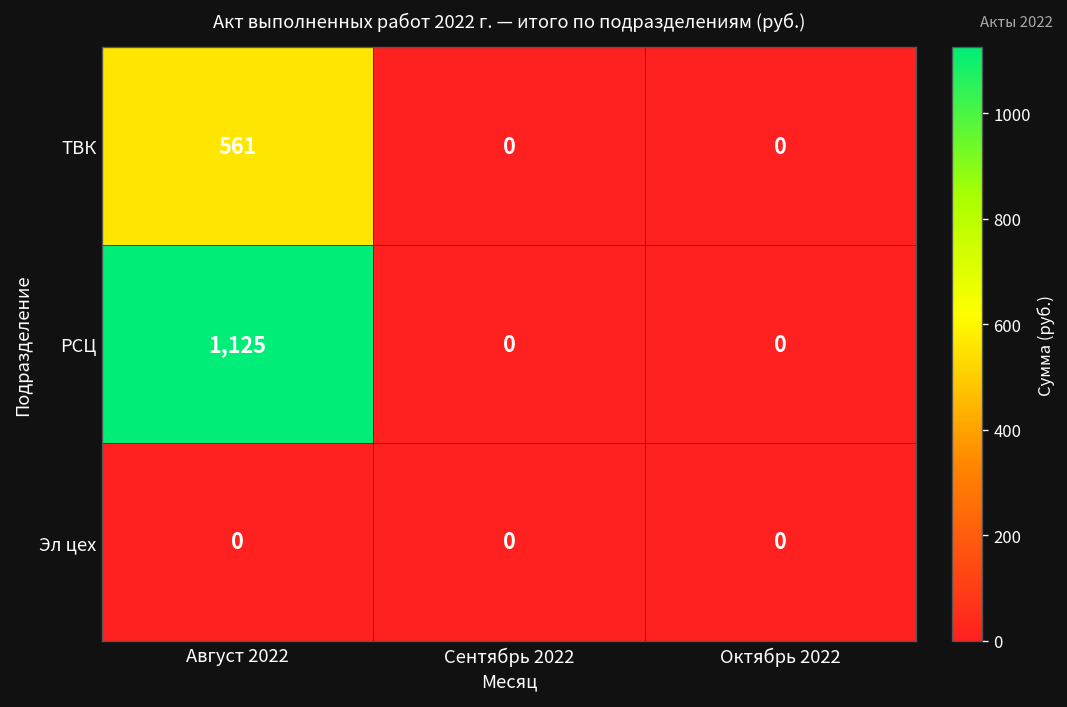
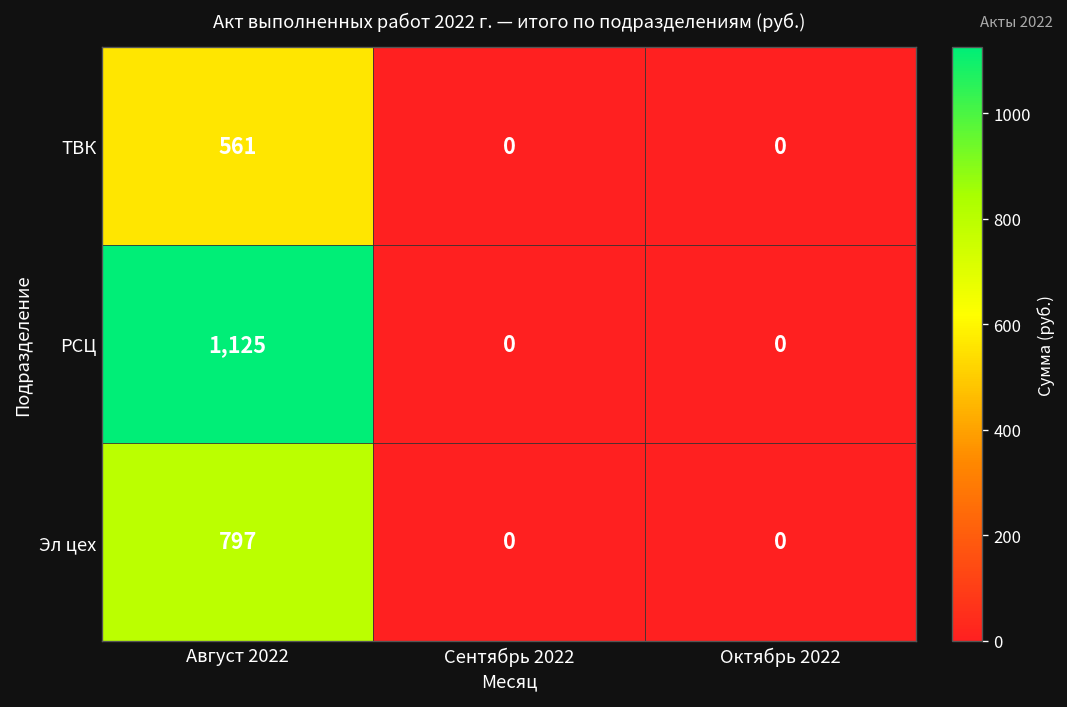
Эл цех, Август 2022: 0 -> 797
